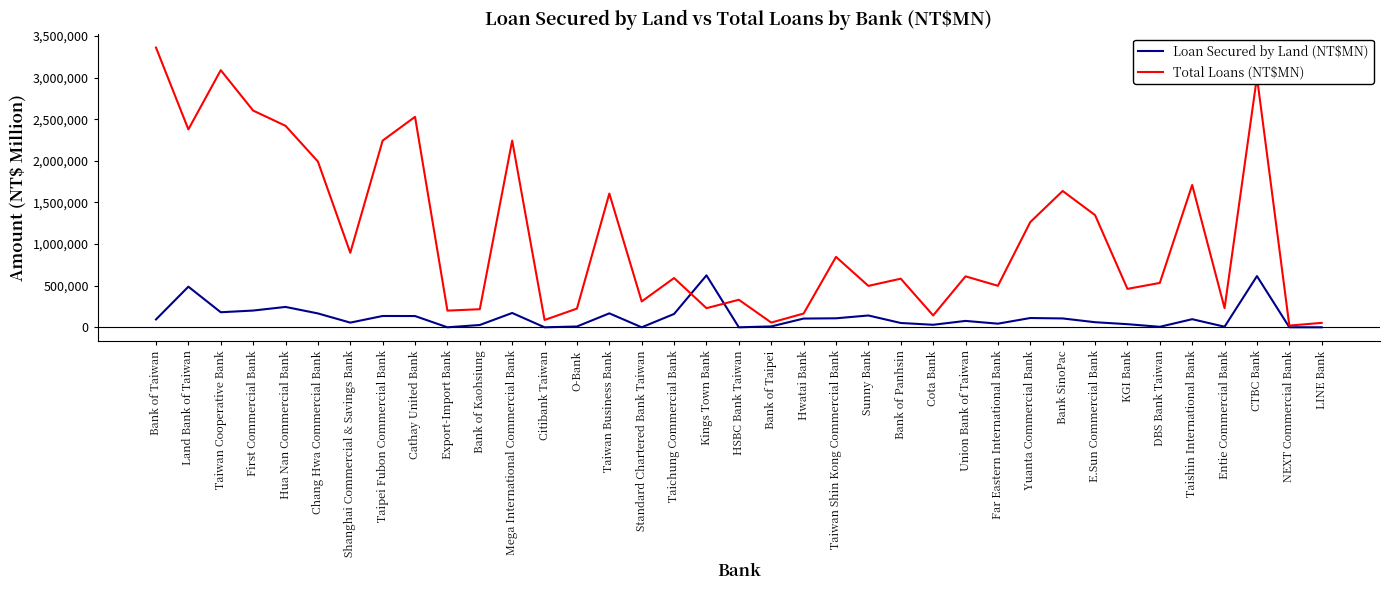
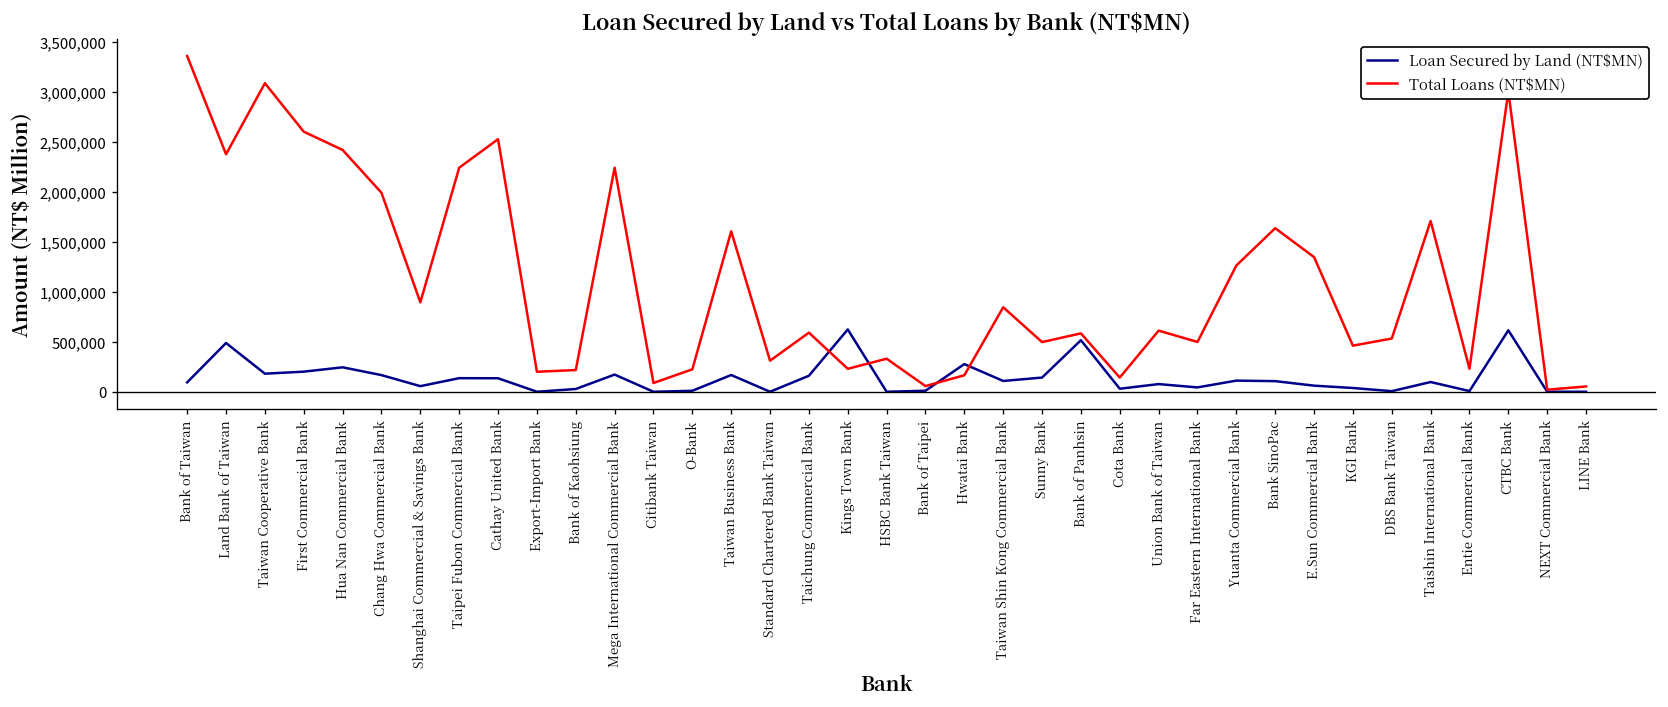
Loan Secured by Land (NT$MN), Hwatai Bank: 100,000 -> 300,000
Loan Secured by Land (NT$MN), Bank of Panhsin: 100,000 -> 500,000
